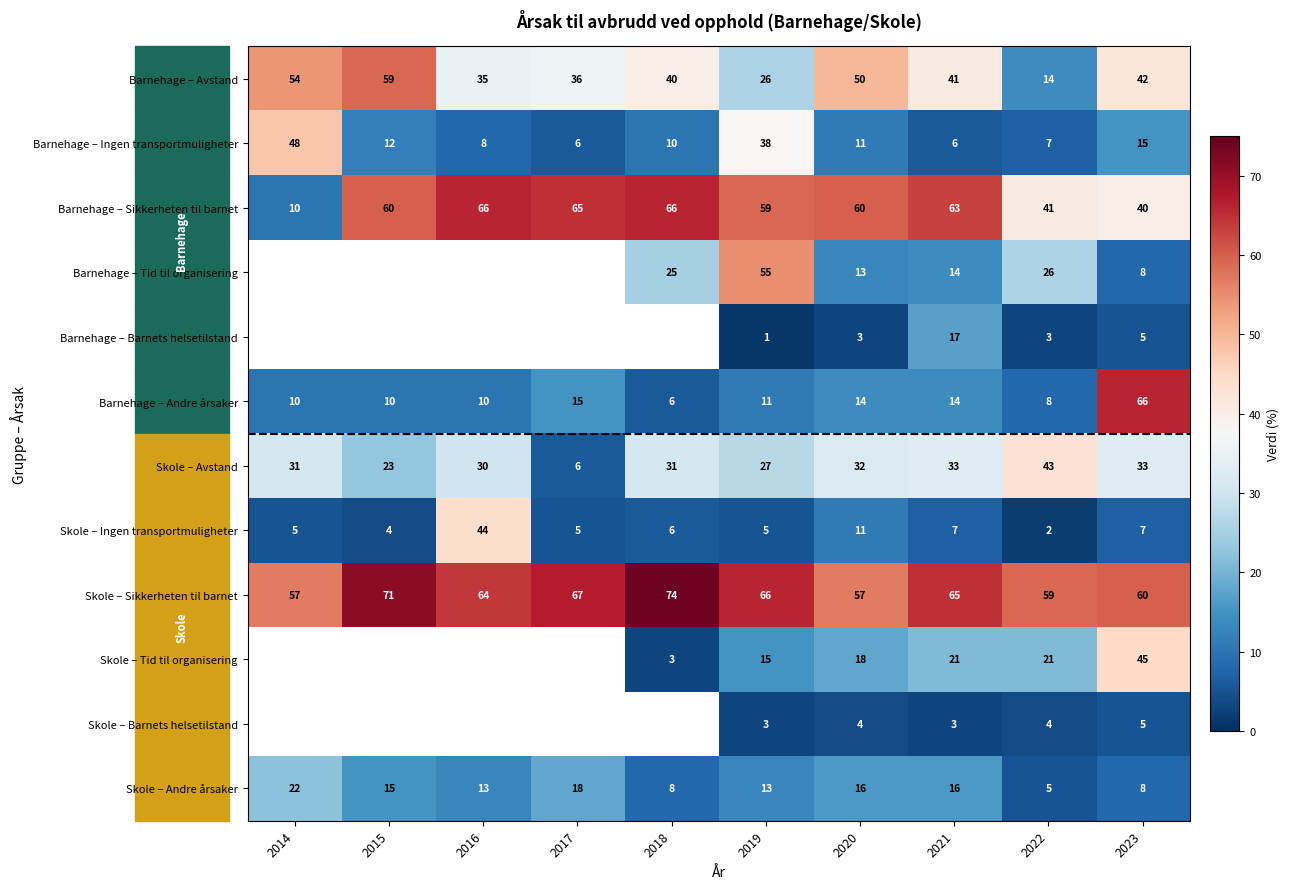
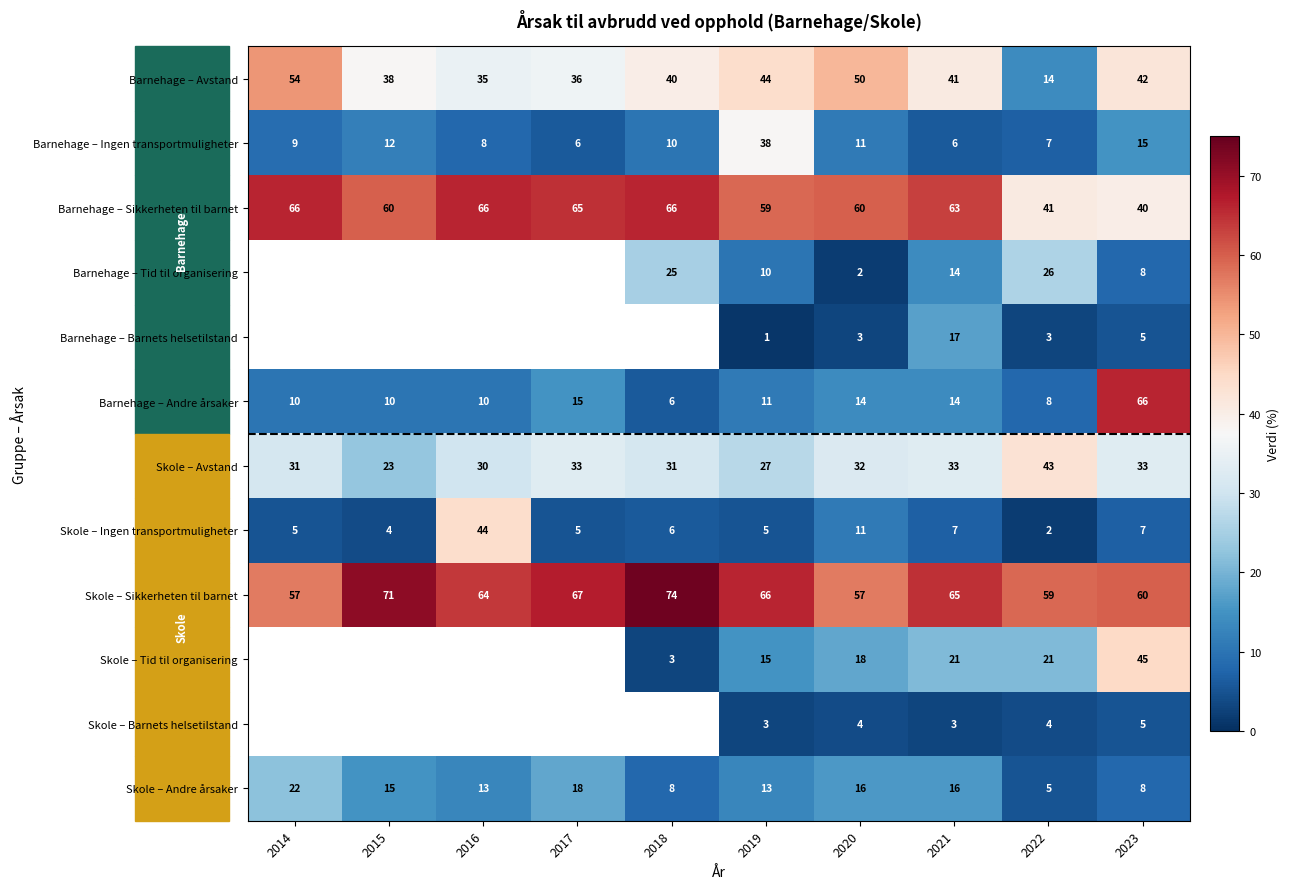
Barnehage – Avstand, 2015: 59 -> 38
Barnehage – Avstand, 2019: 26 -> 44
Barnehage – Ingen transportmuligheter, 2014: 48 -> 9
Barnehage – Sikkerheten til barnet, 2014: 10 -> 66
Barnehage – Tid til organisering, 2019: 55 -> 10
Barnehage – Tid til organisering, 2020: 13 -> 2
Skole – Avstand, 2017: 6 -> 33
